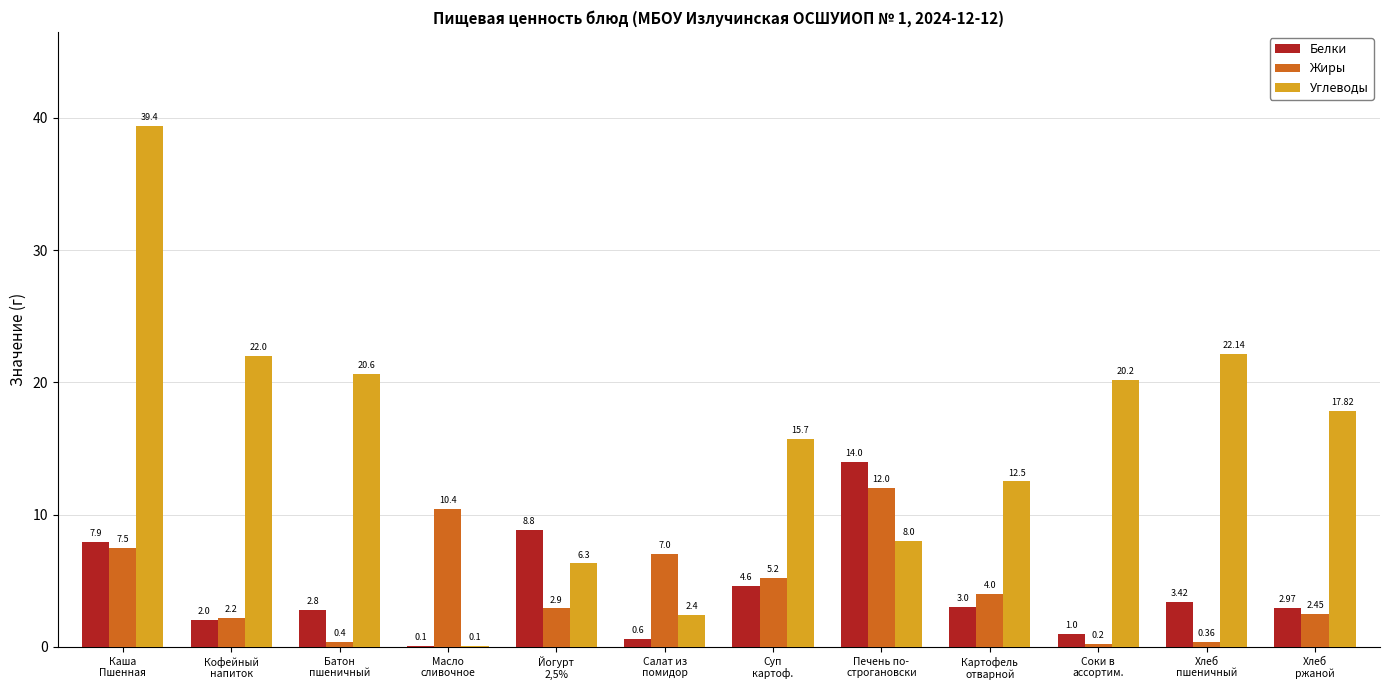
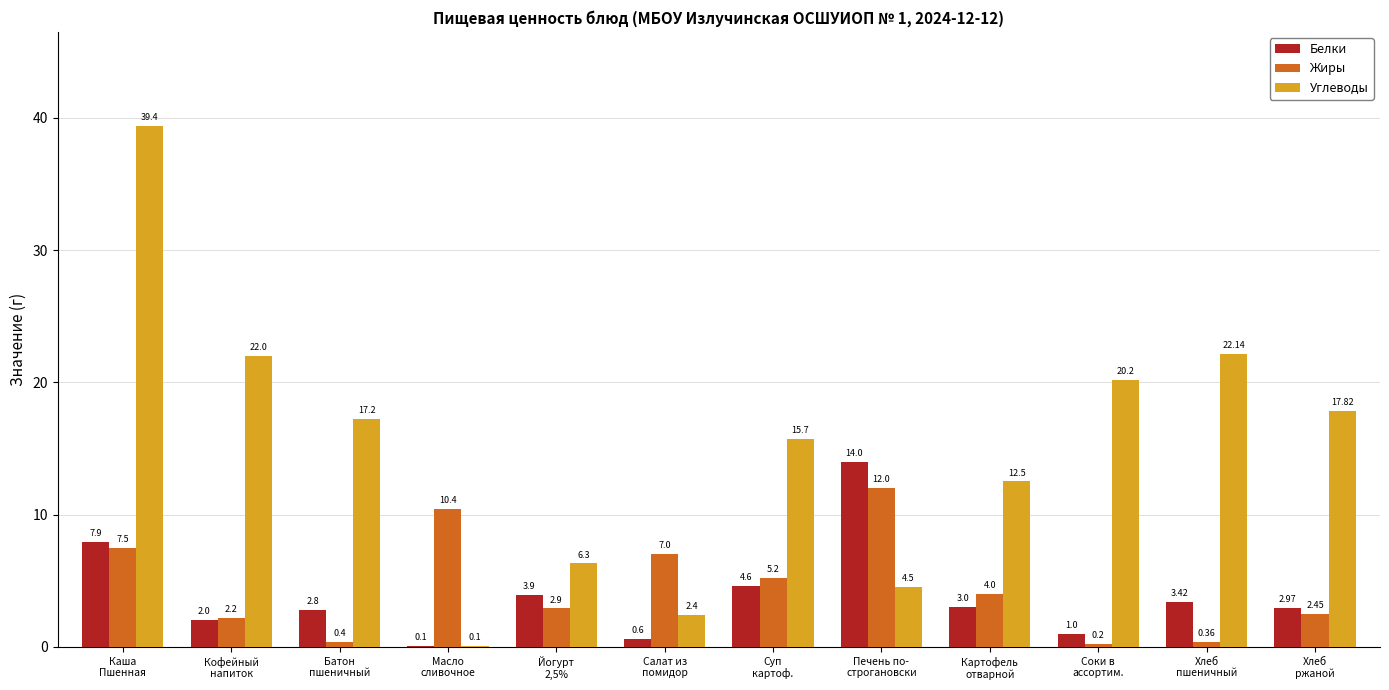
Углеводы, Батон пшеничный: 20.6 -> 17.2
Белки, Йогурт 2,5%: 8.8 -> 3.9
Углеводы, Печень по- строгановски: 8.0 -> 4.5
